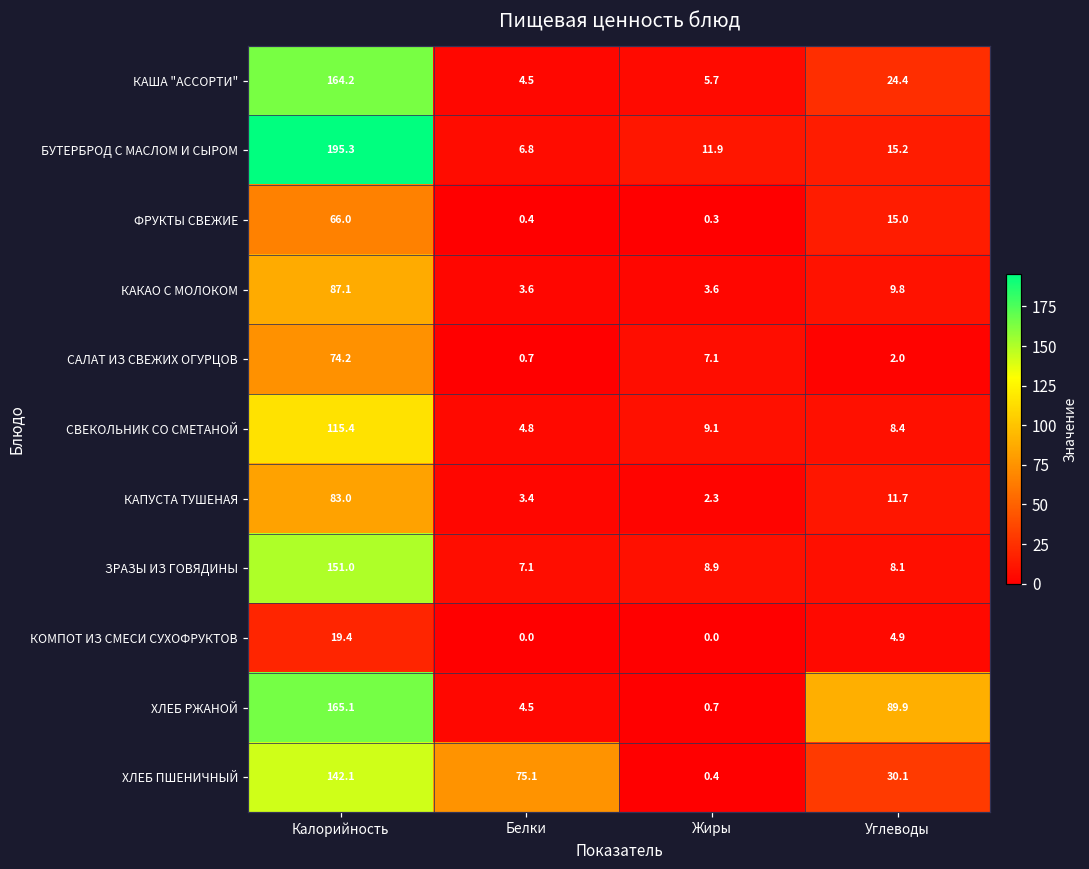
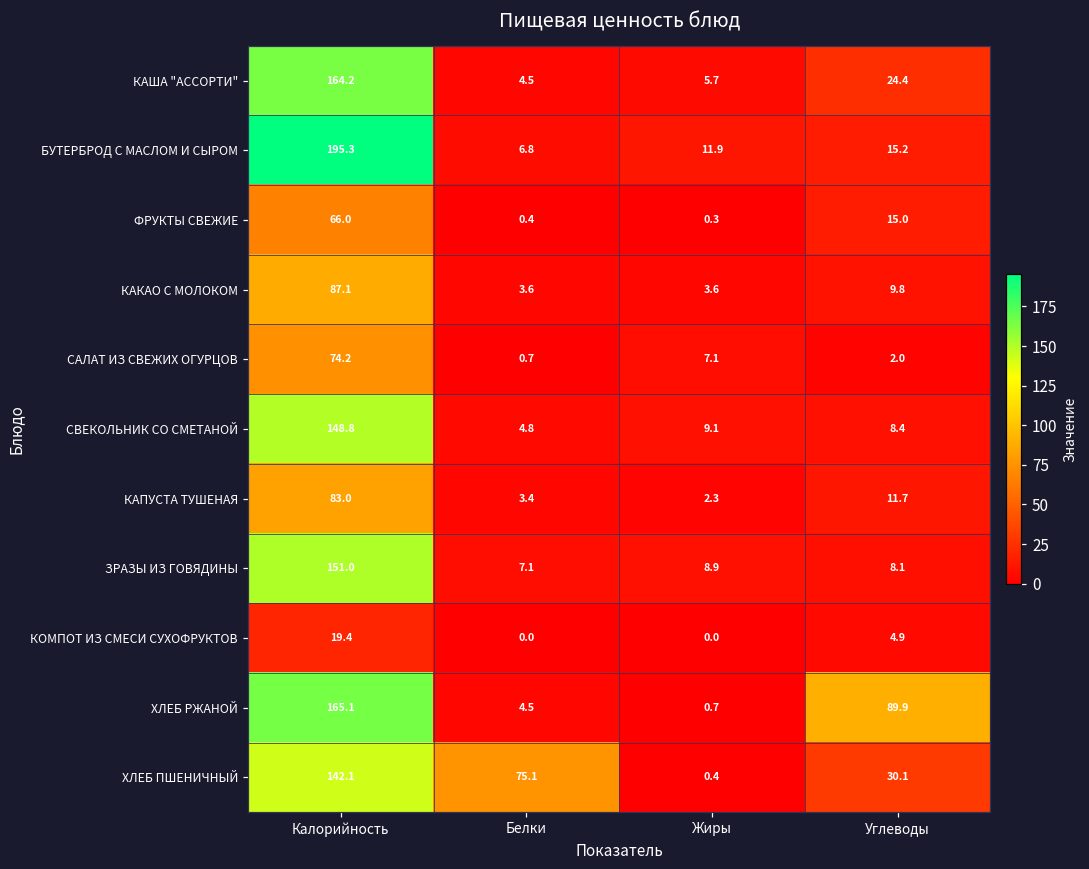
СВЕКОЛЬНИК СО СМЕТАНОЙ, Калорийность: 115.4 -> 148.8
